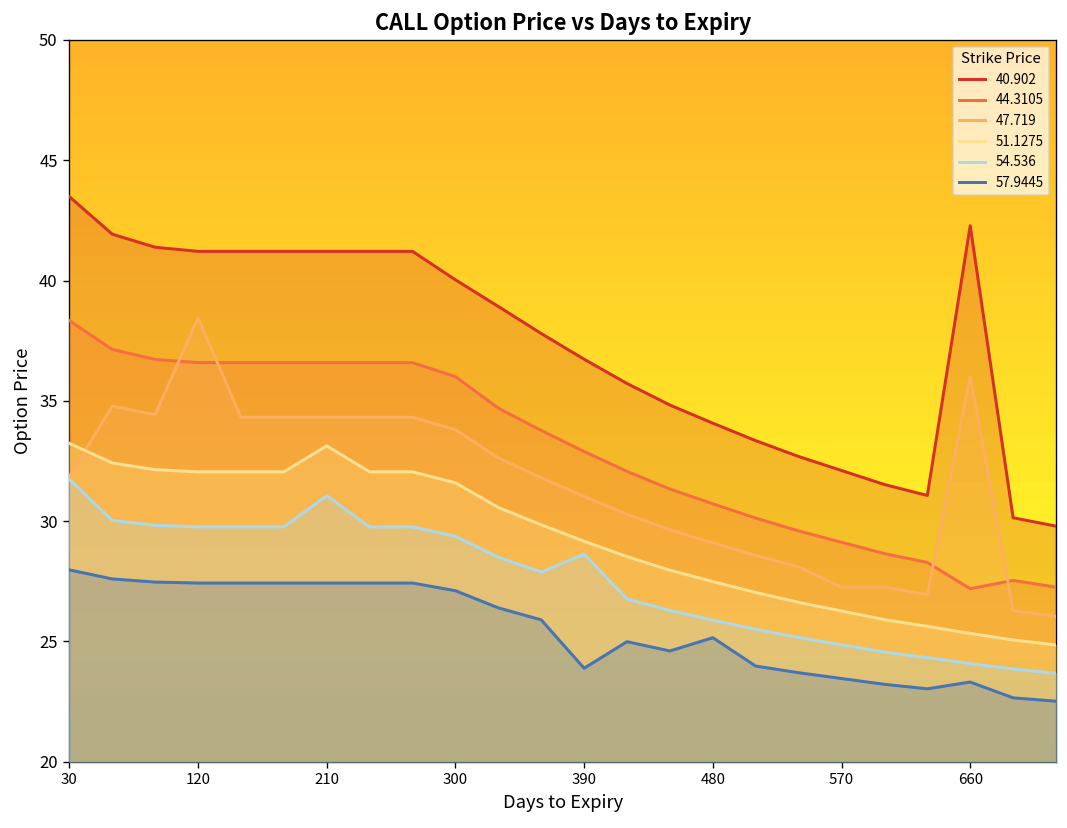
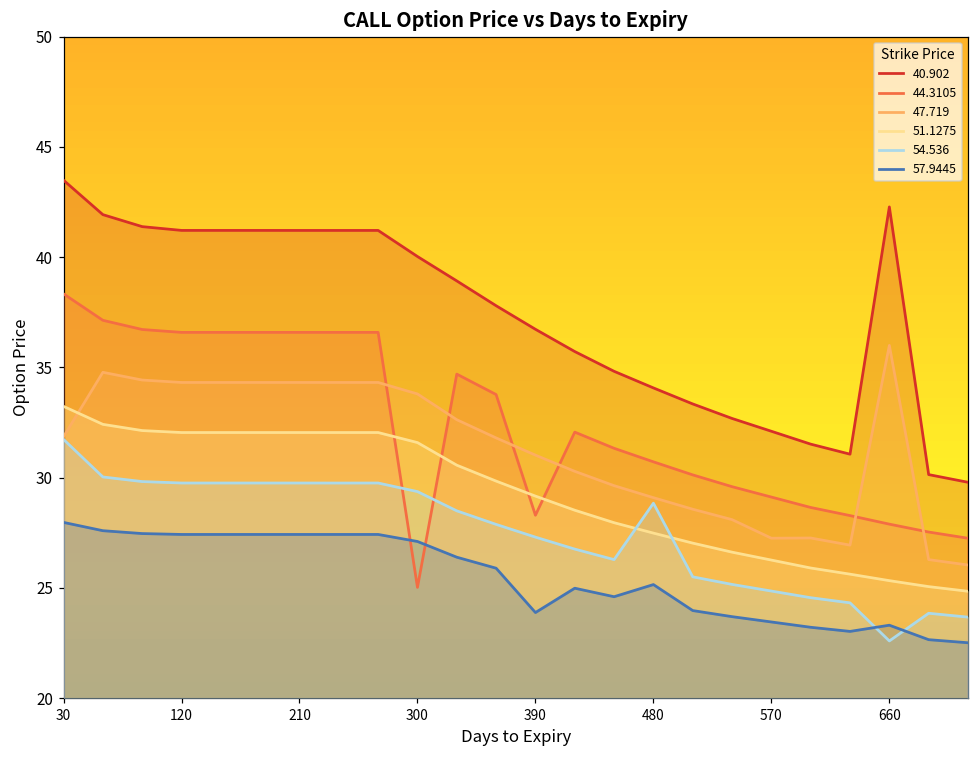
47.719, 120: 38.4 -> 34.3
51.1275, 210: 33.1 -> 32.0
54.536, 210: 31.1 -> 29.8
44.3105, 300: 36.0 -> 25.0
44.3105, 390: 32.9 -> 28.3
54.536, 390: 28.6 -> 27.3
54.536, 480: 25.9 -> 28.8
44.3105, 660: 27.2 -> 27.9
54.536, 660: 24.1 -> 22.6
